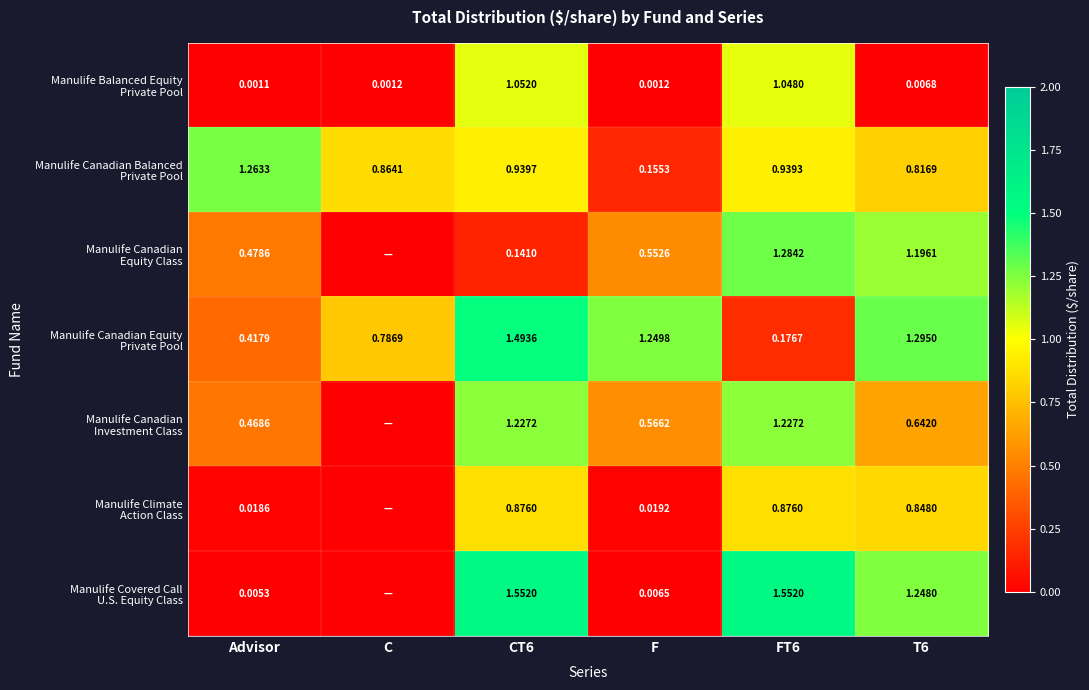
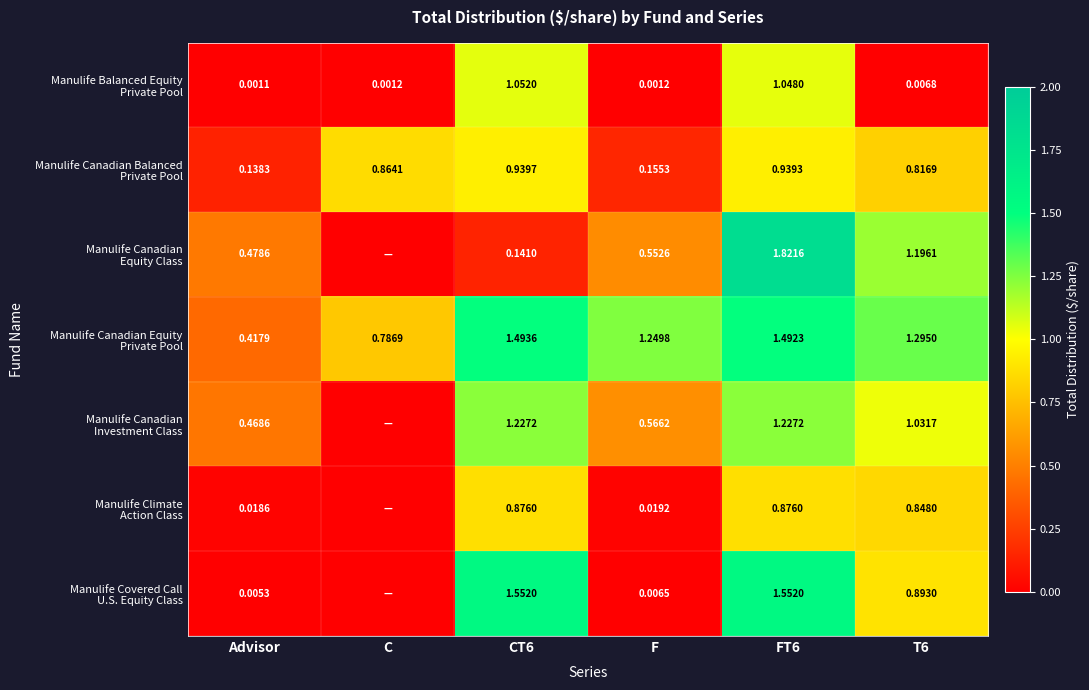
Manulife Canadian Balanced Private Pool, Advisor: 1.2633 -> 0.1383
Manulife Canadian Equity Class, FT6: 1.2842 -> 1.8216
Manulife Canadian Equity Private Pool, FT6: 0.1767 -> 1.4923
Manulife Canadian Investment Class, T6: 0.6420 -> 1.0317
Manulife Covered Call U.S. Equity Class, T6: 1.2480 -> 0.8930
